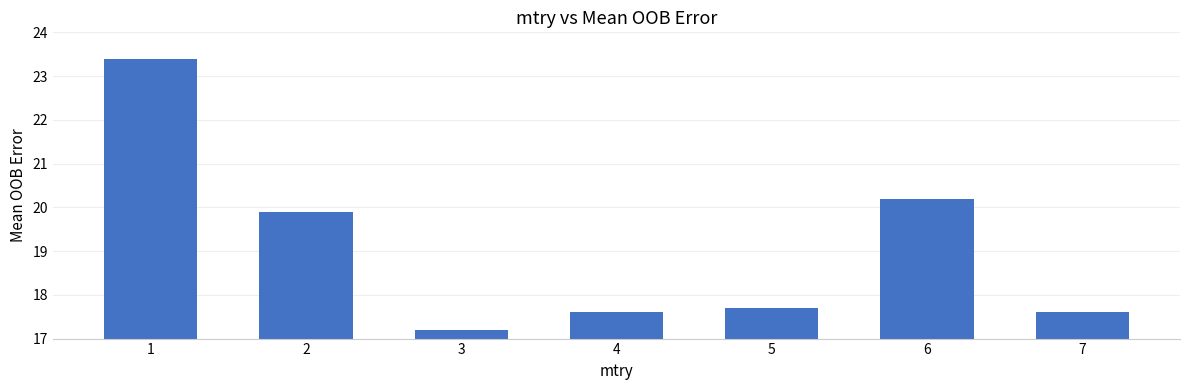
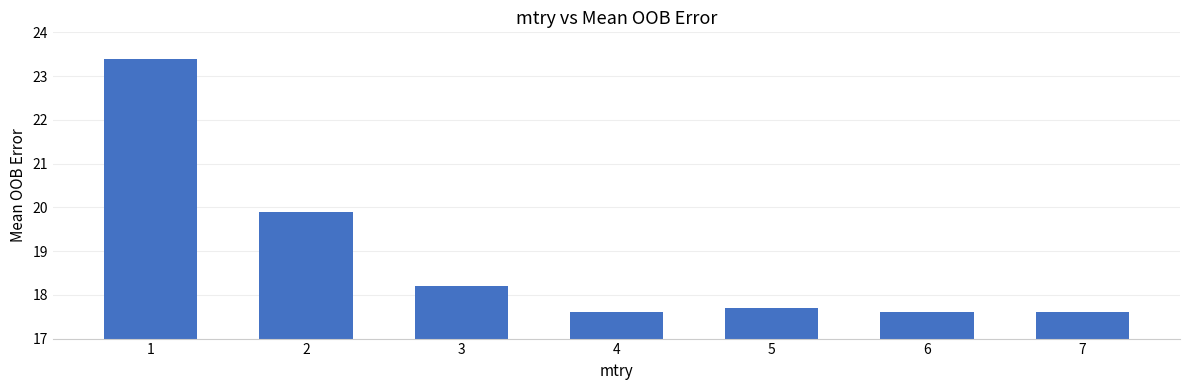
3: 17.2 -> 18.2
6: 20.2 -> 17.6
